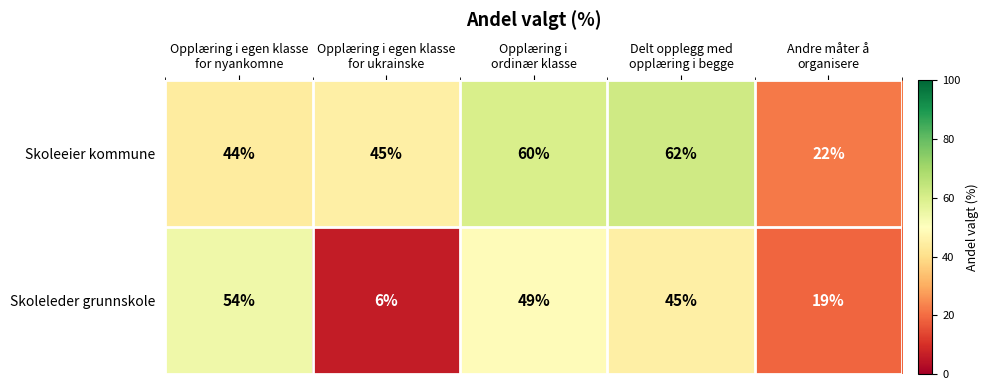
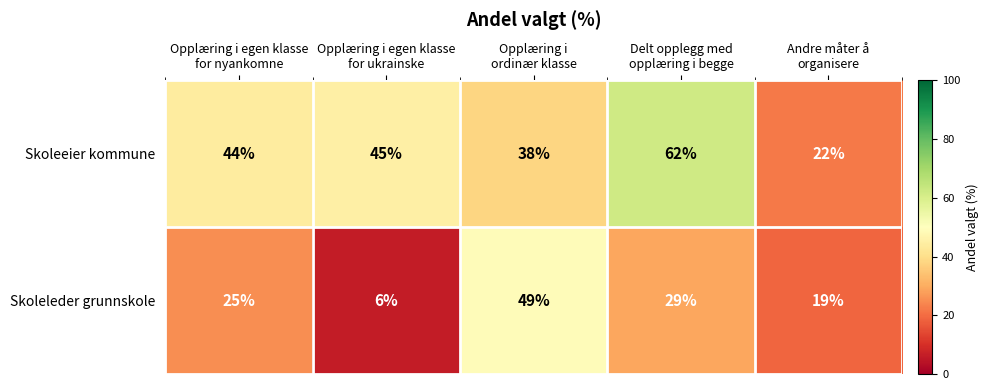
Skoleeier kommune, Opplæring i ordinær klasse: 60% -> 38%
Skoleleder grunnskole, Opplæring i egen klasse for nyankomne: 54% -> 25%
Skoleleder grunnskole, Delt opplegg med opplæring i begge: 45% -> 29%
